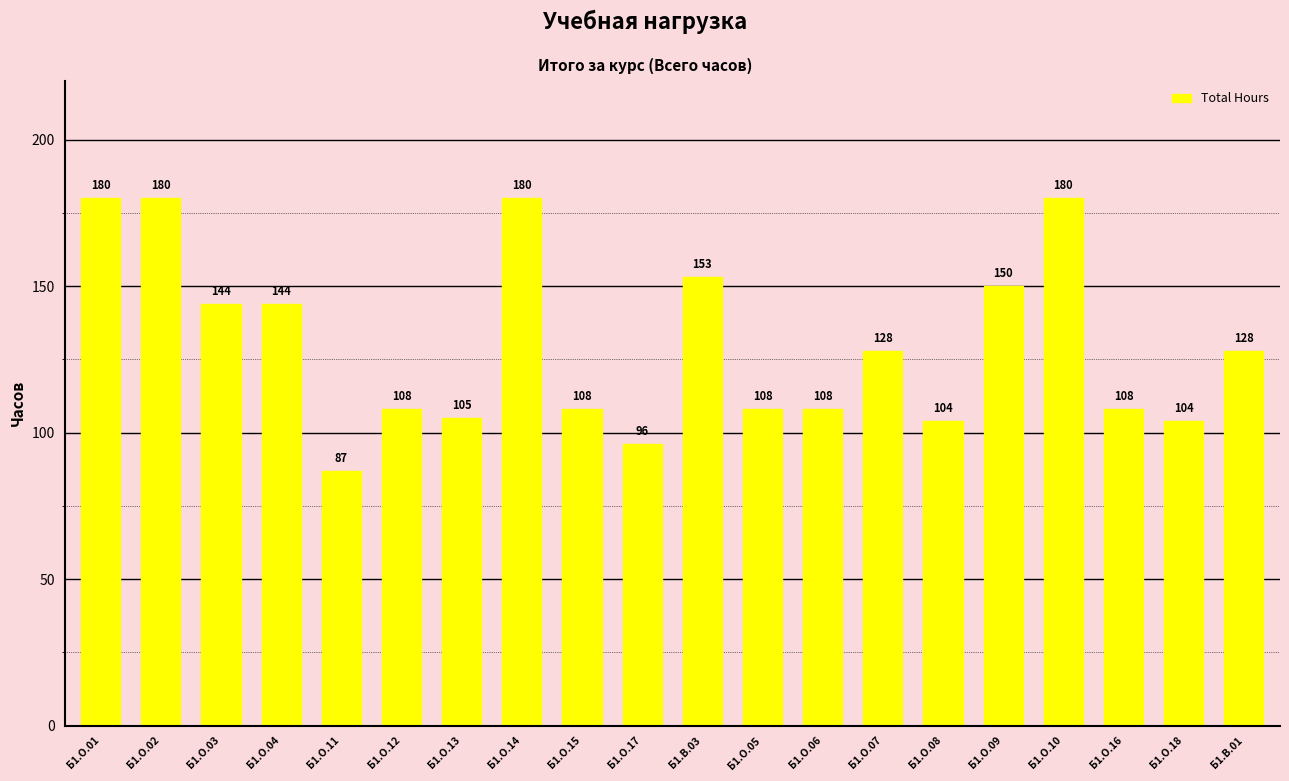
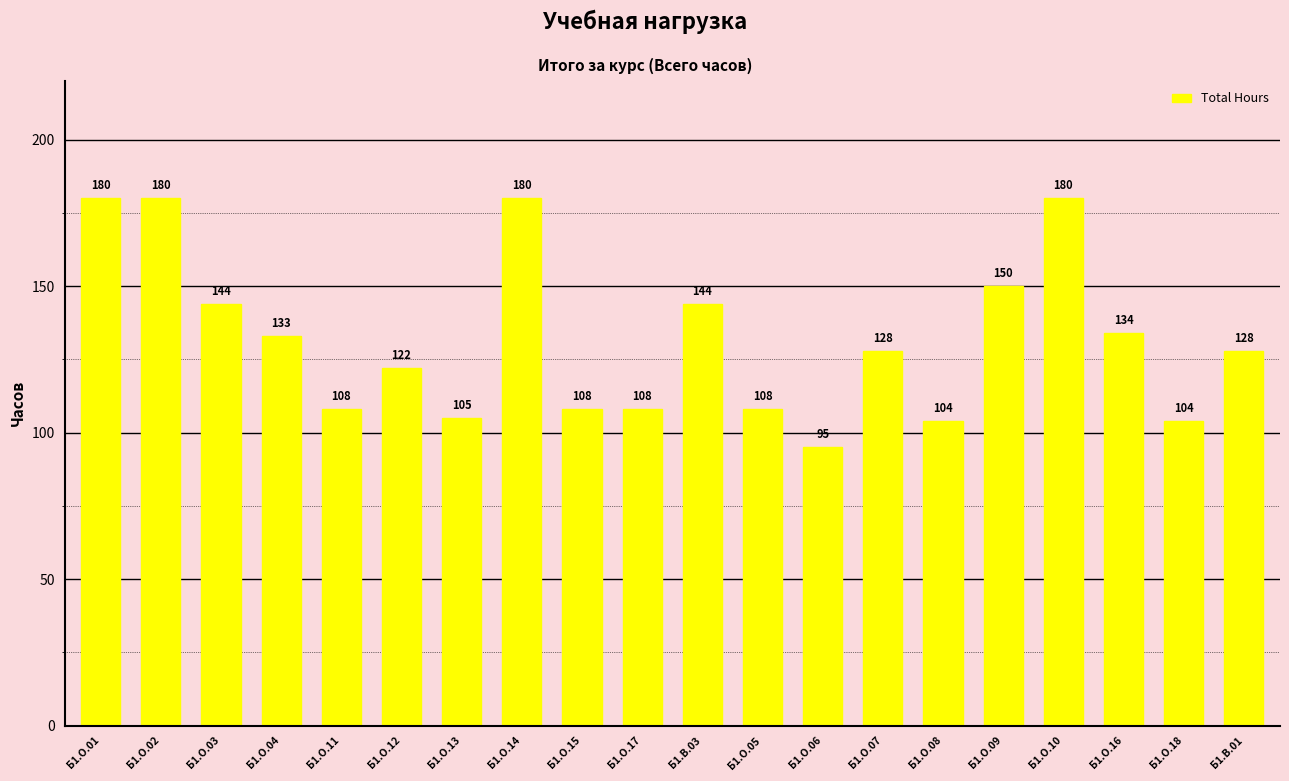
Б1.О.04: 144 -> 133
Б1.О.11: 87 -> 108
Б1.О.12: 108 -> 122
Б1.О.17: 96 -> 108
Б1.В.03: 153 -> 144
Б1.О.06: 108 -> 95
Б1.О.16: 108 -> 134
